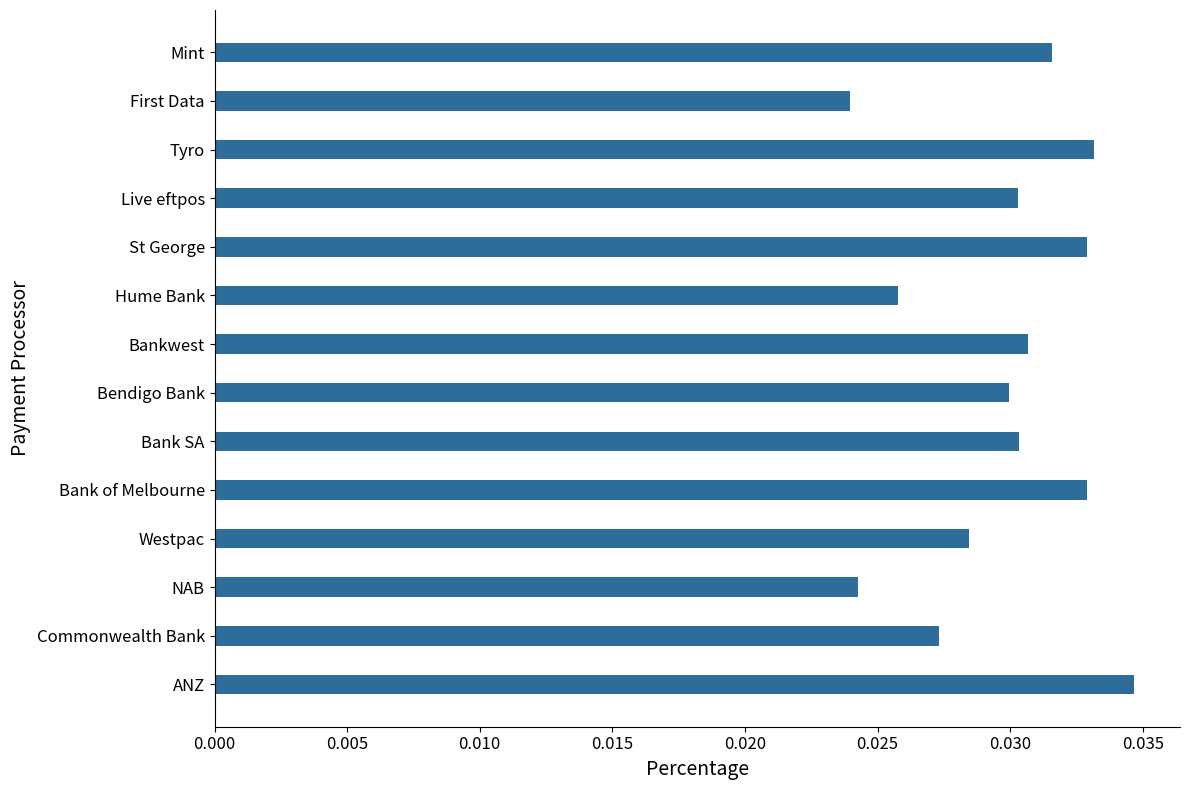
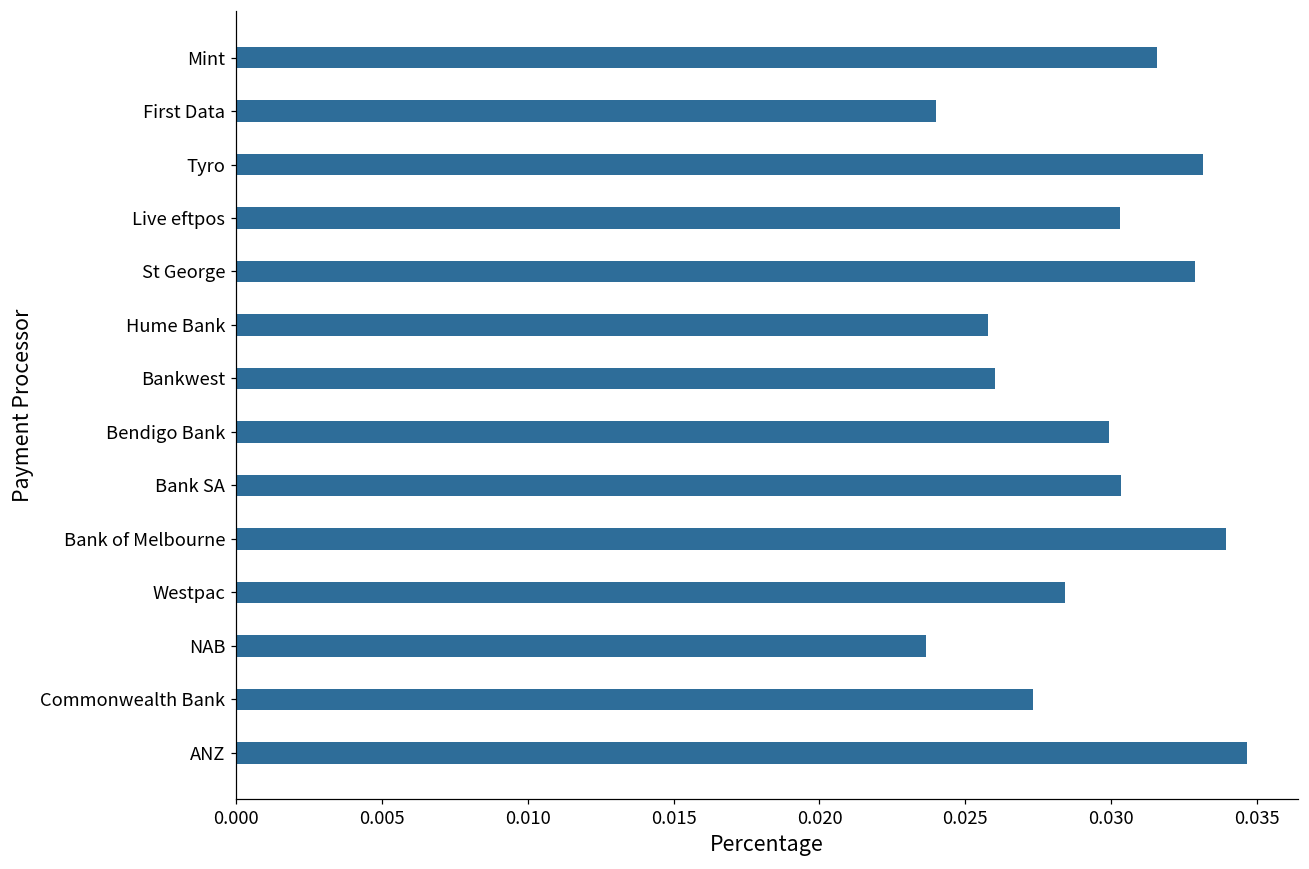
Bankwest: 0.0307 -> 0.0260
Bank of Melbourne: 0.0329 -> 0.0339
NAB: 0.0243 -> 0.0237
